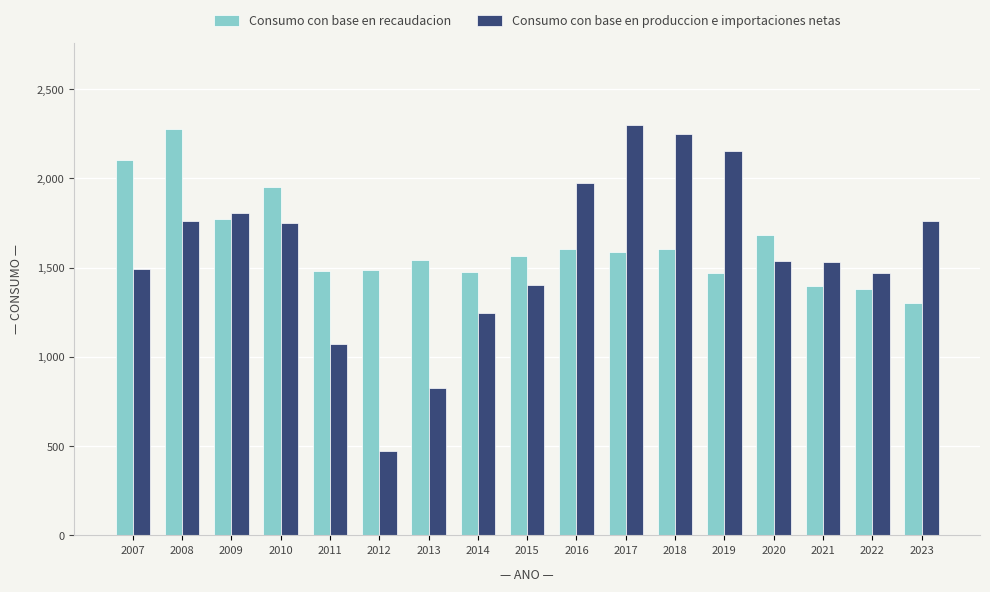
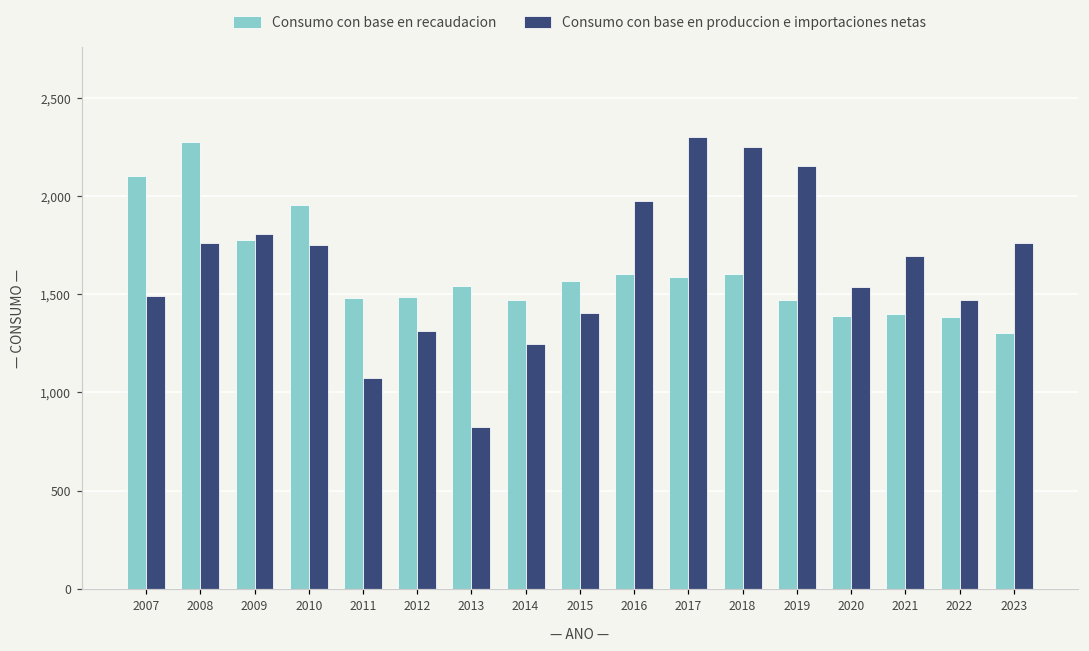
Consumo con base en produccion e importaciones netas, 2012: 470 -> 1,310
Consumo con base en recaudacion, 2020: 1,690 -> 1,390
Consumo con base en produccion e importaciones netas, 2021: 1,530 -> 1,700
